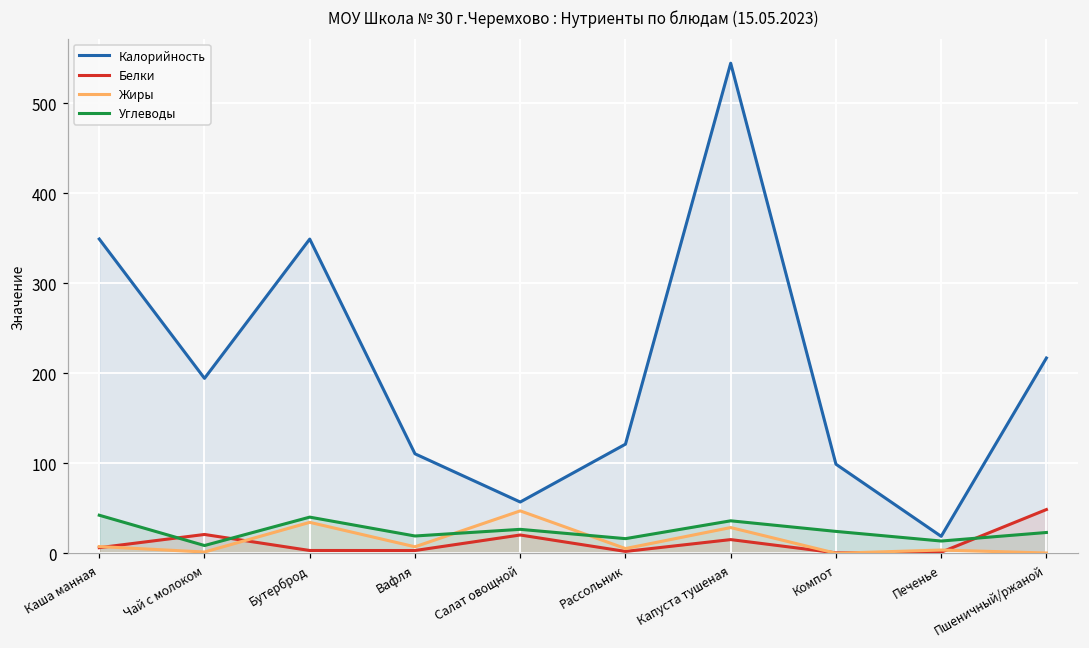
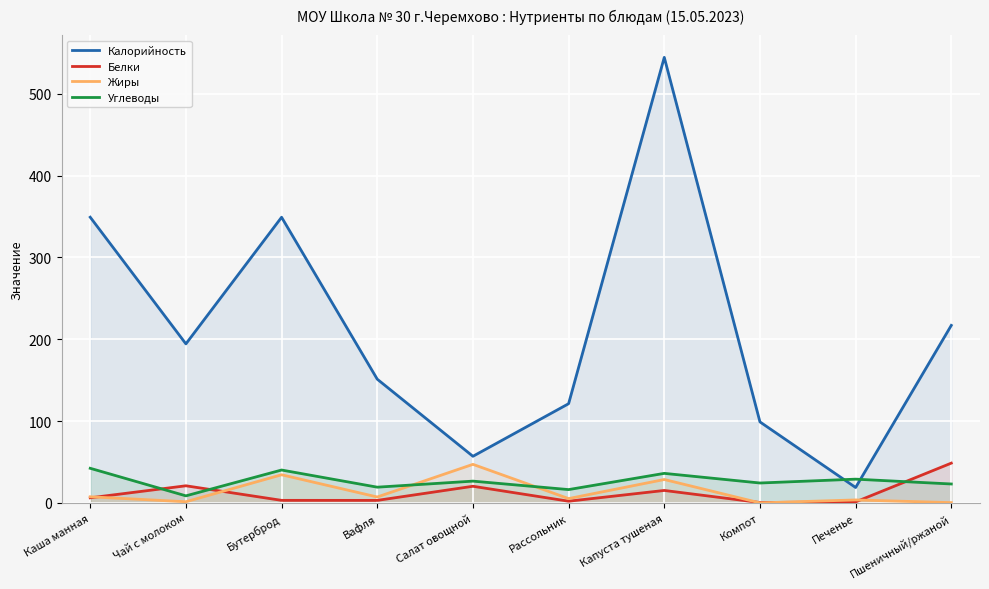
Калорийность, Вафля: 110 -> 150
Углеводы, Печенье: 10 -> 30
